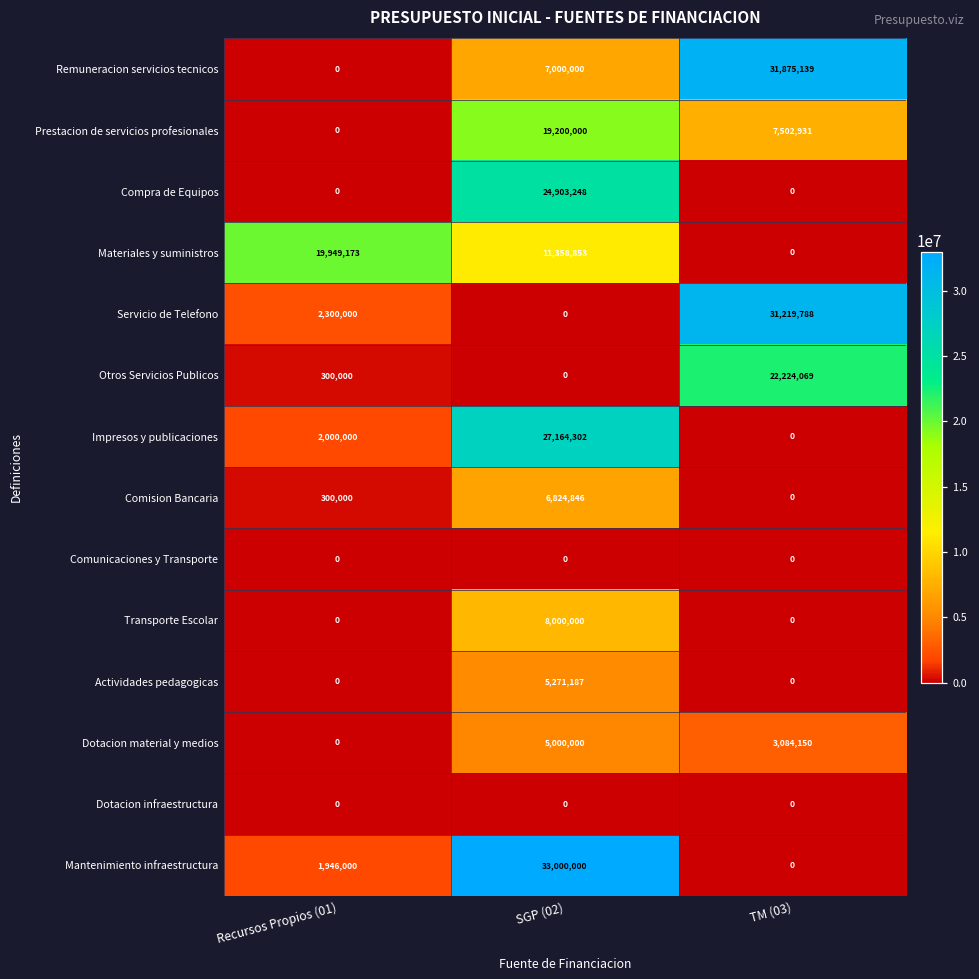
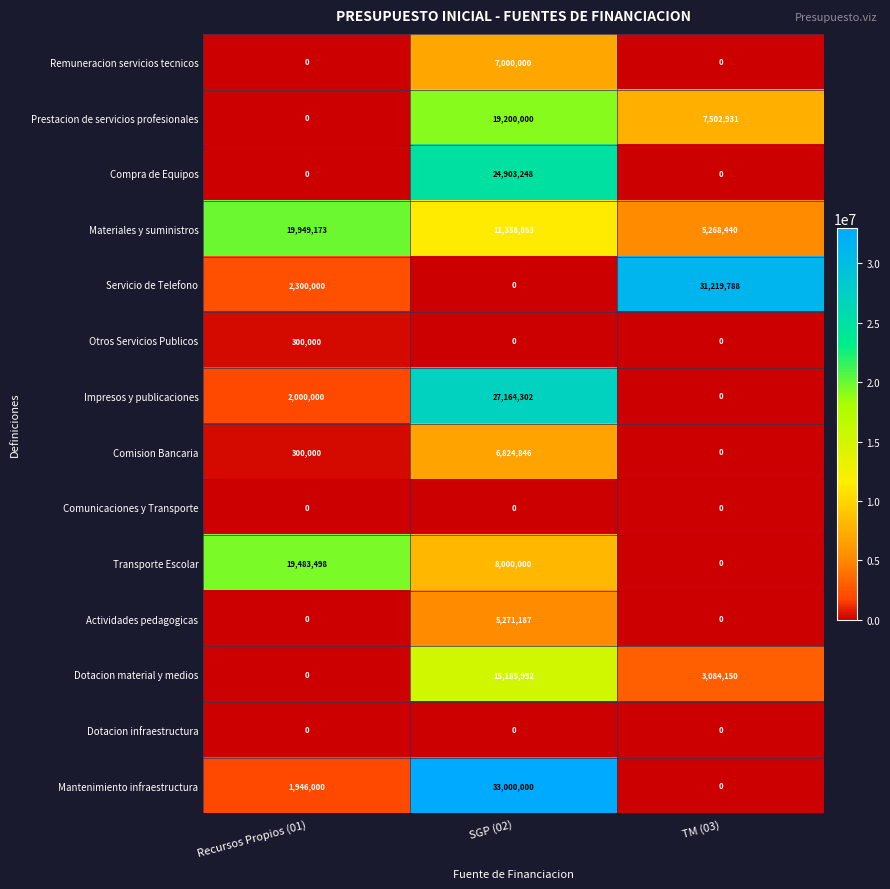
Remuneracion servicios tecnicos, TM (03): 31,875,139 -> 0
Materiales y suministros, TM (03): 0 -> 5,268,440
Otros Servicios Publicos, TM (03): 22,224,069 -> 0
Transporte Escolar, Recursos Propios (01): 0 -> 19,483,498
Dotacion material y medios, SGP (02): 5,000,000 -> 15,185,992
